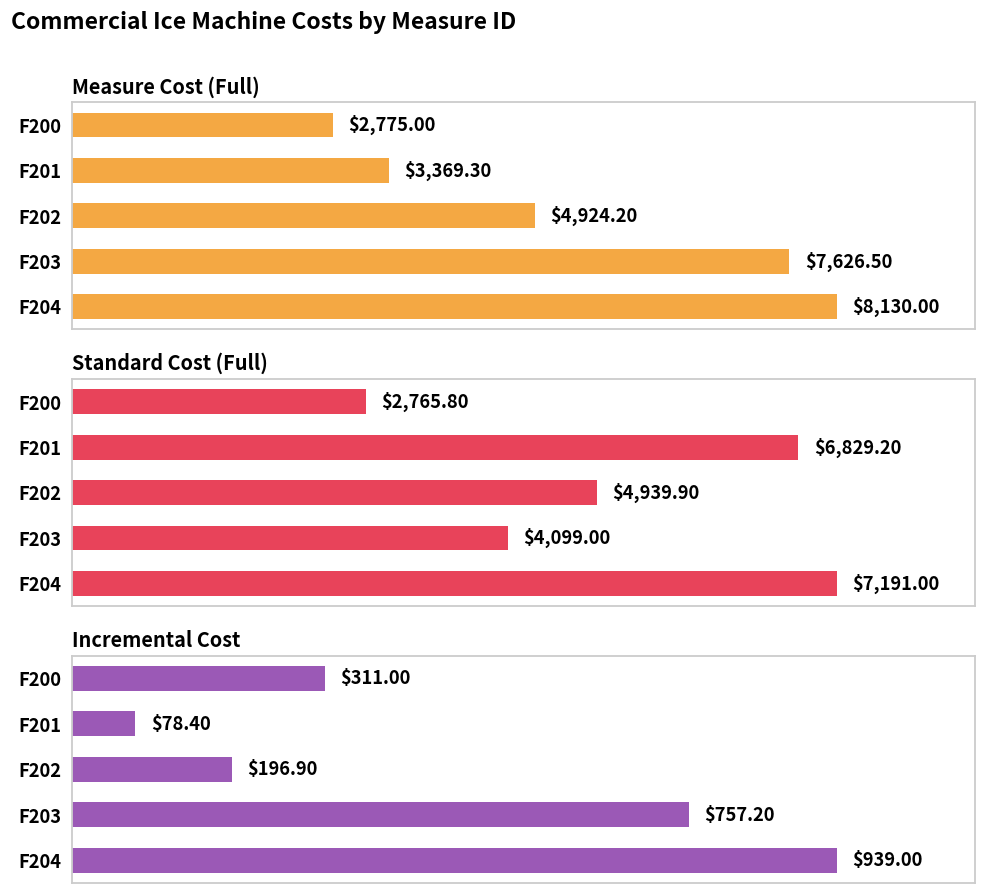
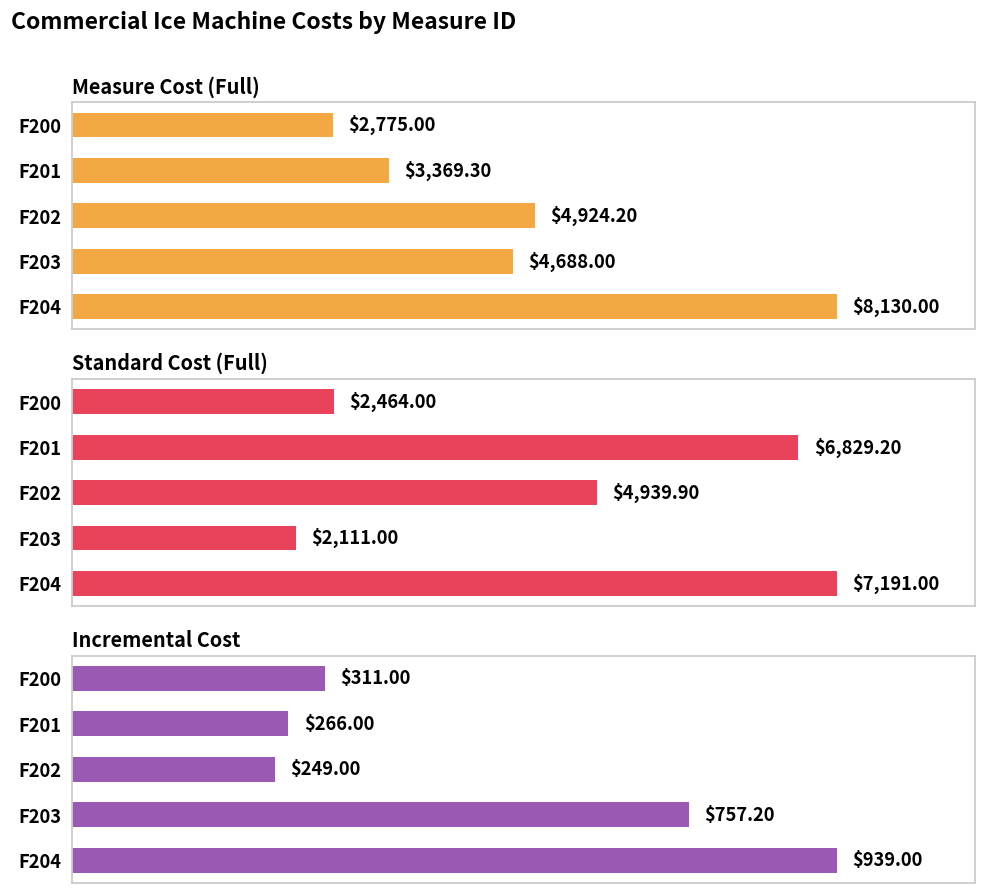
Measure Cost (Full), F203: $7,626.50 -> $4,688.00
Standard Cost (Full), F200: $2,765.80 -> $2,464.00
Standard Cost (Full), F203: $4,099.00 -> $2,111.00
Incremental Cost, F201: $78.40 -> $266.00
Incremental Cost, F202: $196.90 -> $249.00
